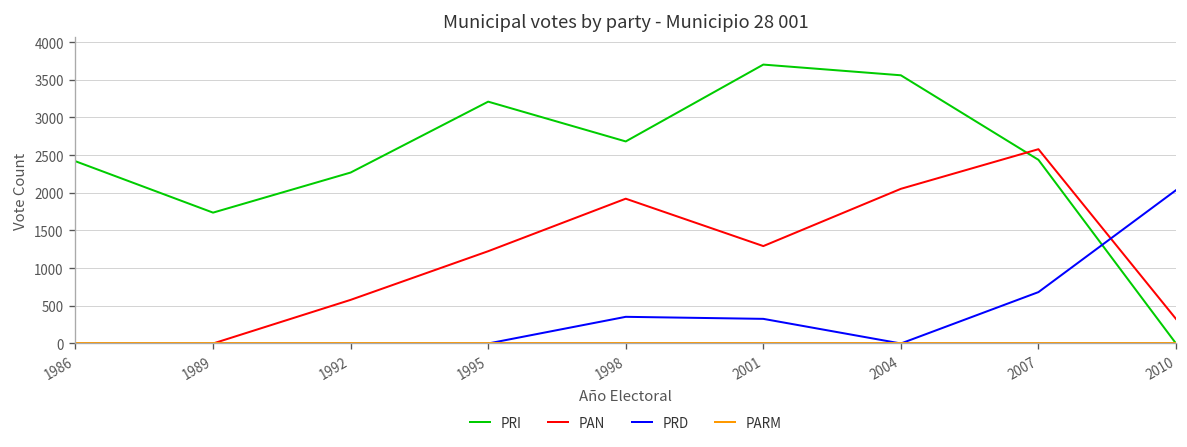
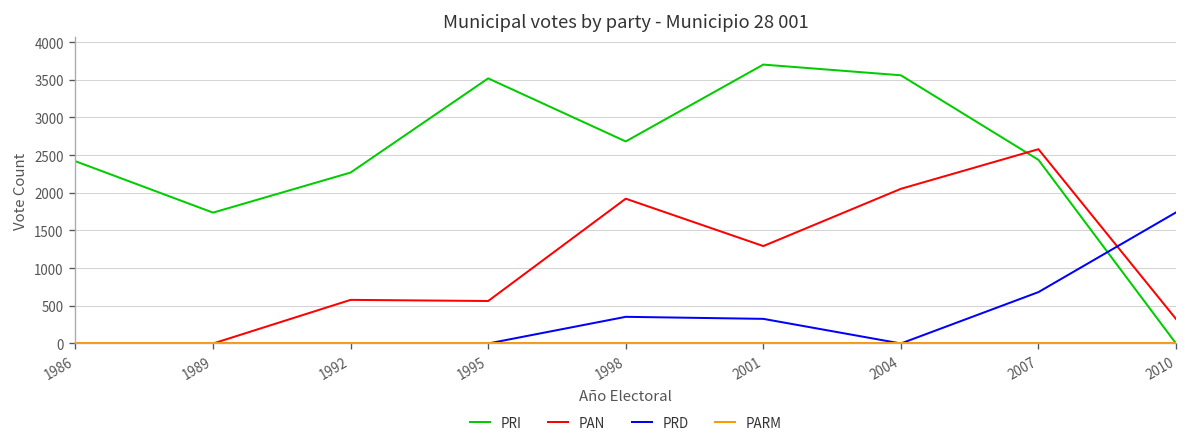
PRI, 1995: 3200 -> 3500
PAN, 1995: 1200 -> 600
PRD, 2010: 2000 -> 1700
